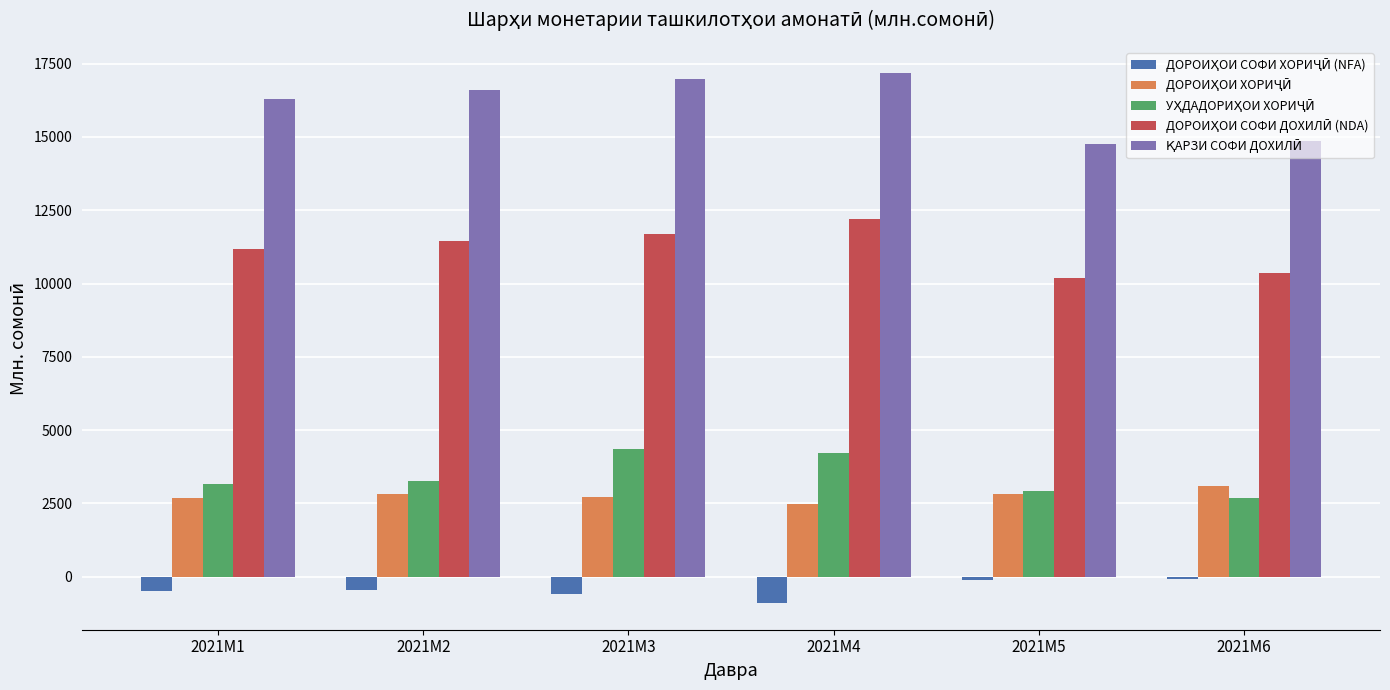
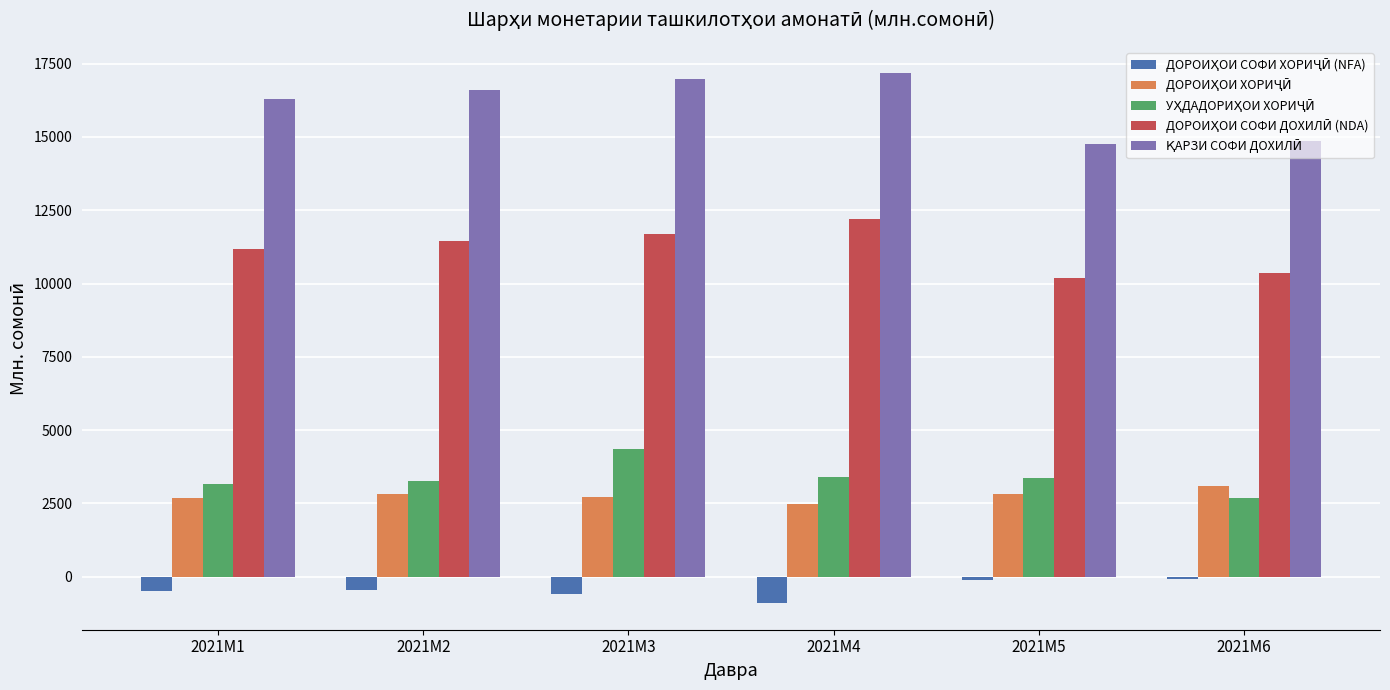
УҲДАДОРИҲОИ ХОРИҶӢ, 2021M4: 4200 -> 3400
УҲДАДОРИҲОИ ХОРИҶӢ, 2021M5: 2900 -> 3400
